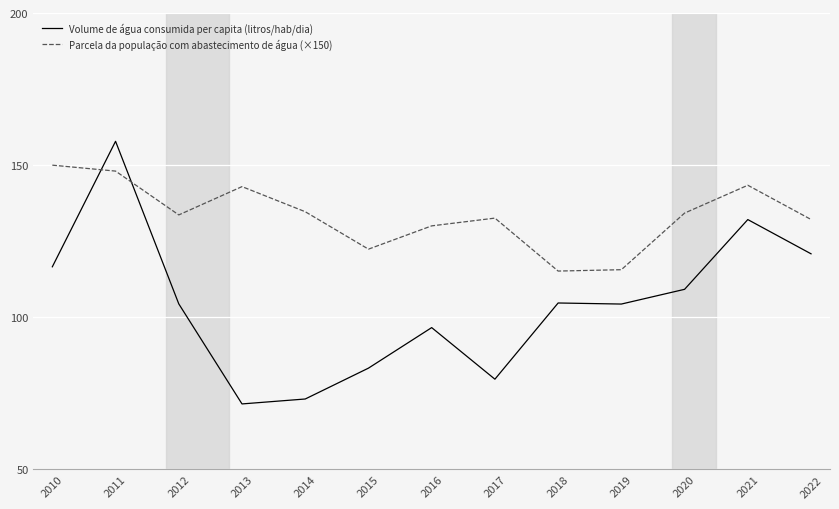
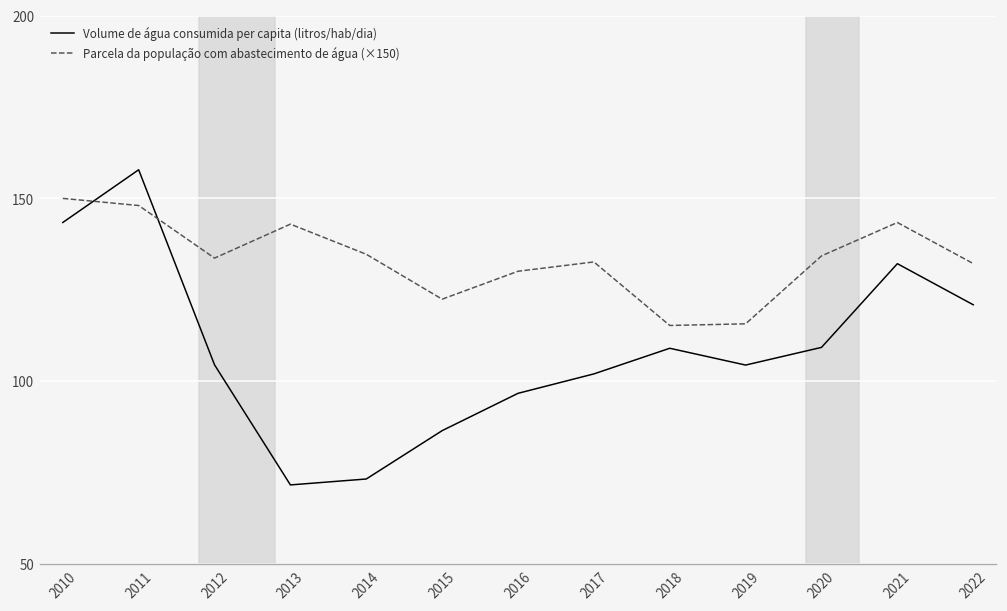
Volume de água consumida per capita (litros/hab/dia), 2010: 117 -> 143
Volume de água consumida per capita (litros/hab/dia), 2015: 83 -> 86
Volume de água consumida per capita (litros/hab/dia), 2017: 80 -> 102
Volume de água consumida per capita (litros/hab/dia), 2018: 105 -> 109
